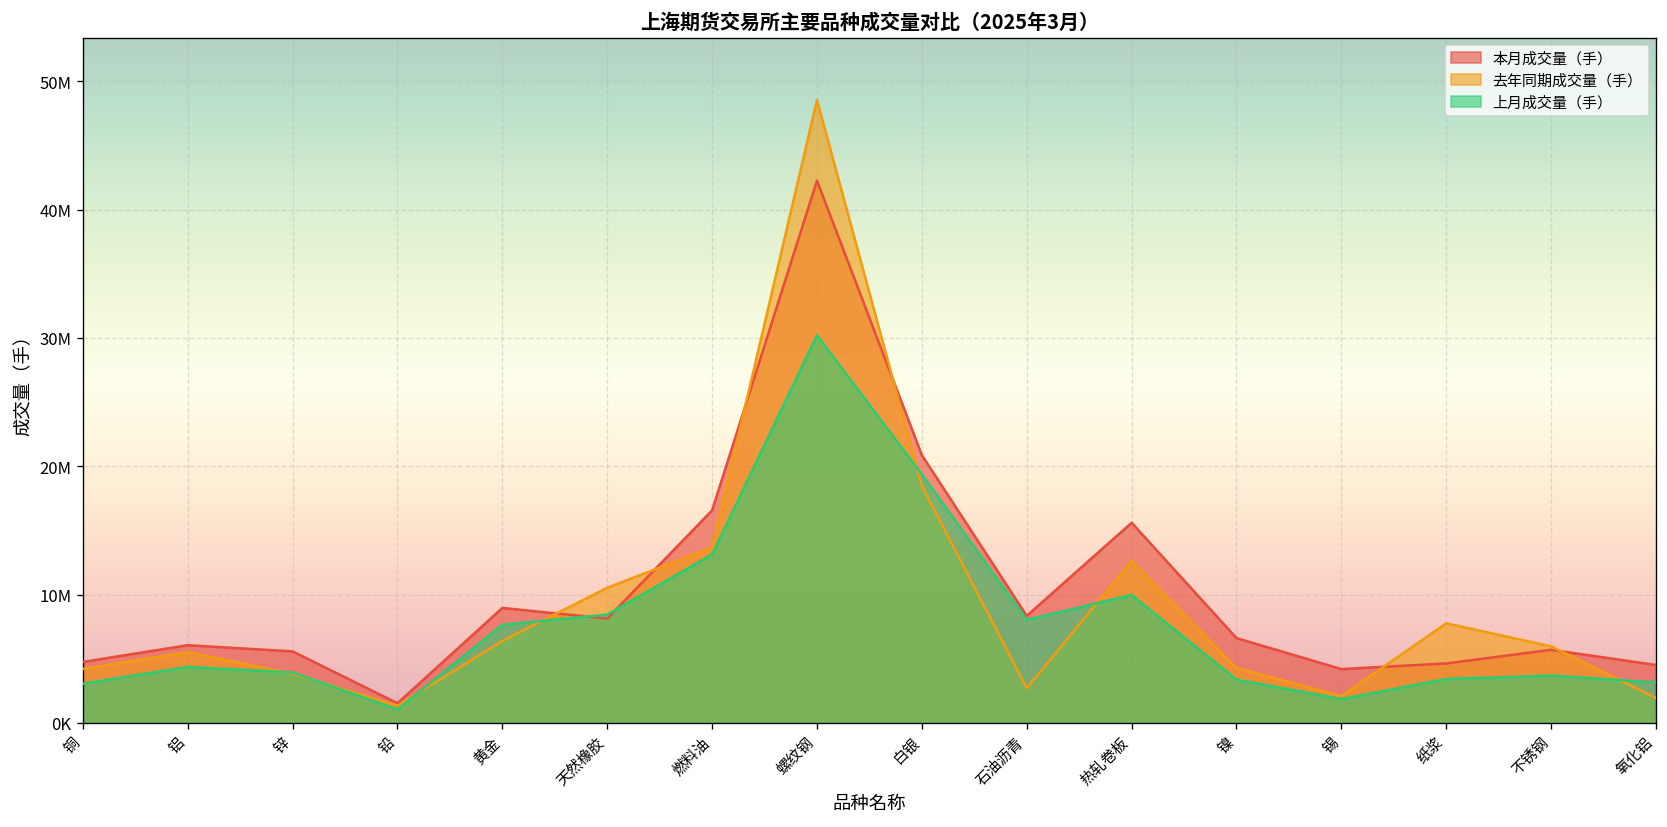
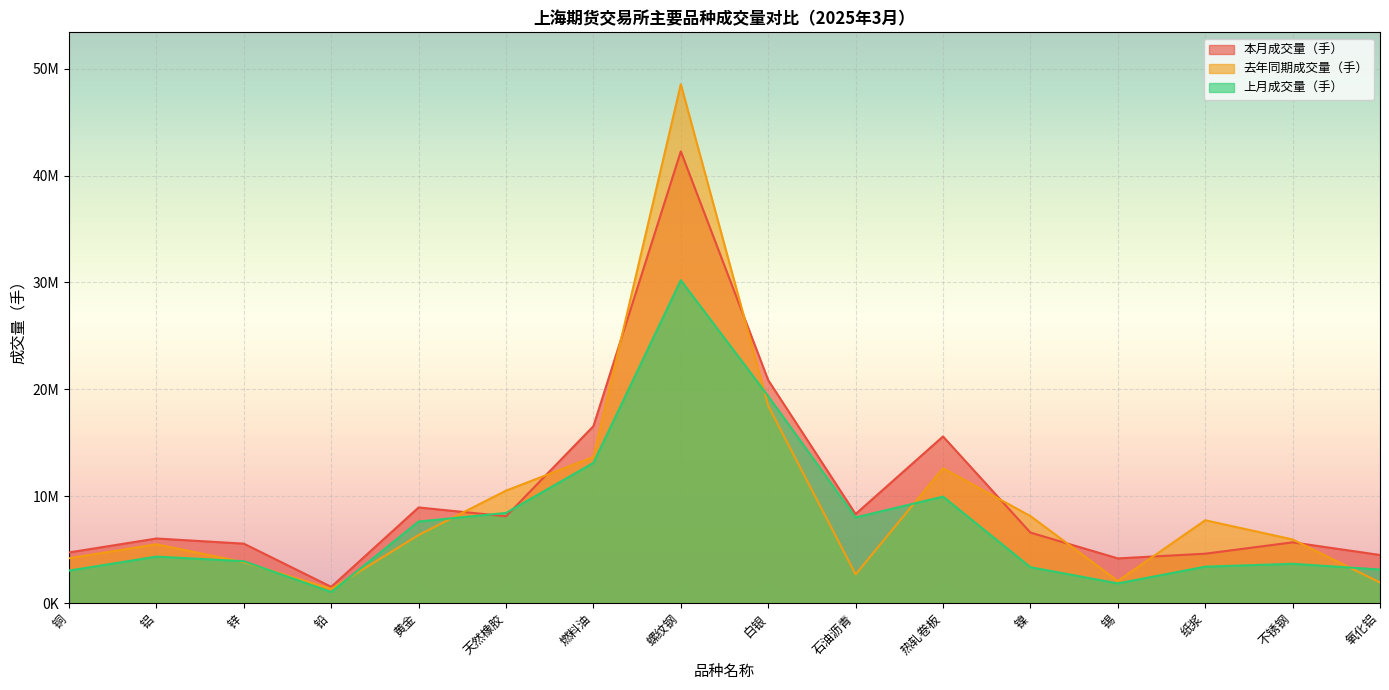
去年同期成交量（手）, 镍: 4300000 -> 8100000
